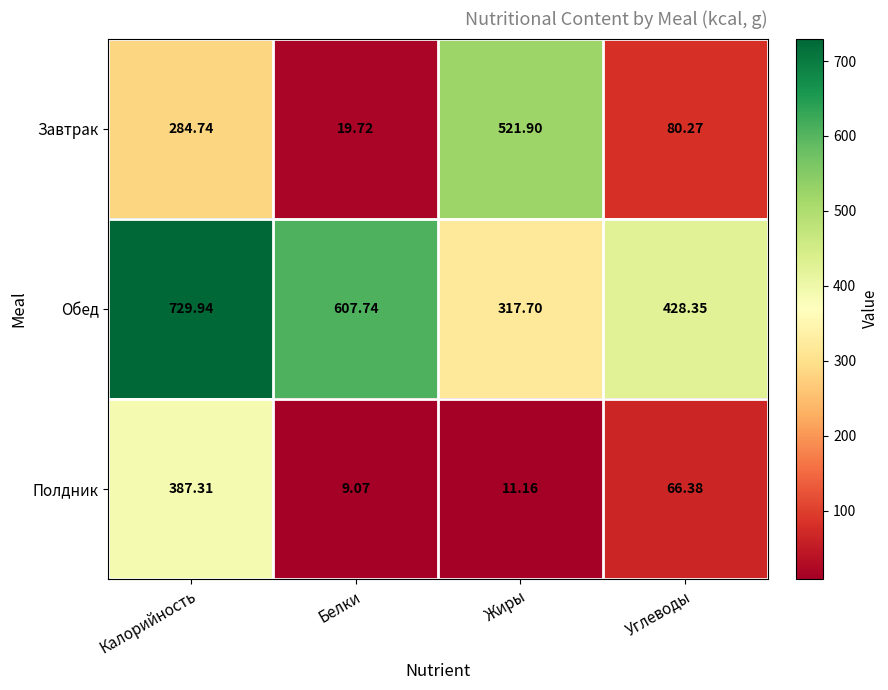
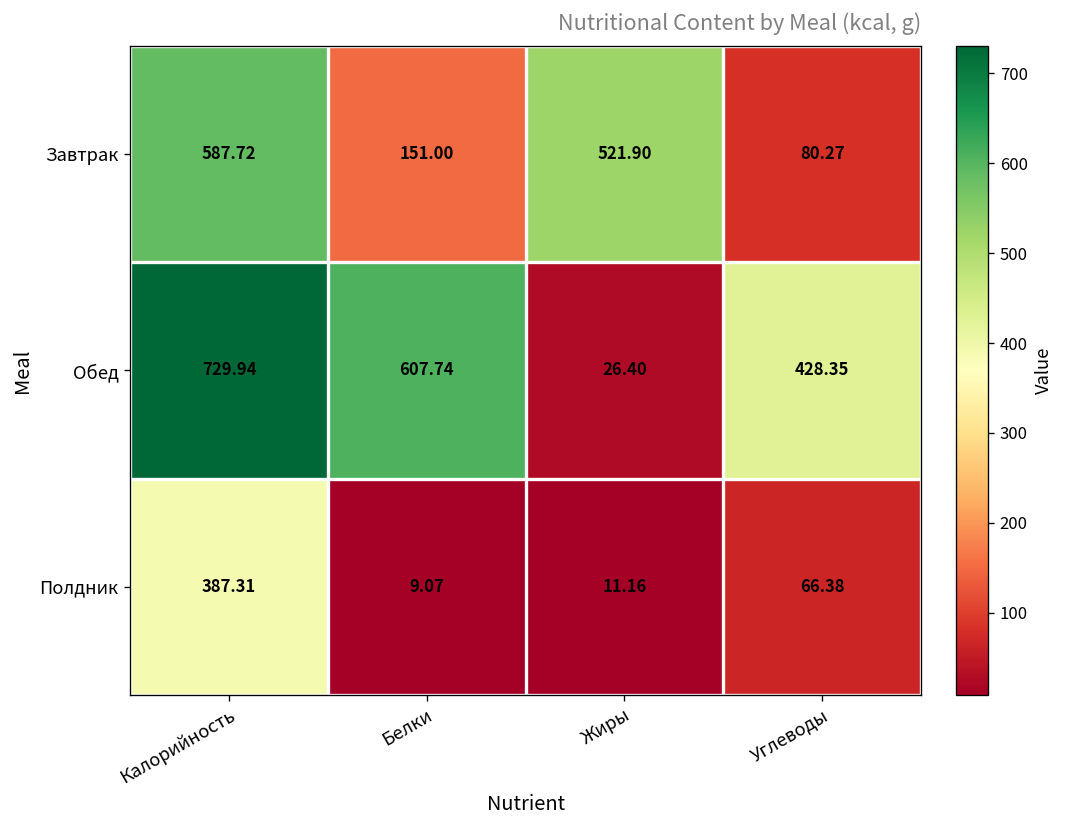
Завтрак, Калорийность: 284.74 -> 587.72
Завтрак, Белки: 19.72 -> 151.00
Обед, Жиры: 317.70 -> 26.40
